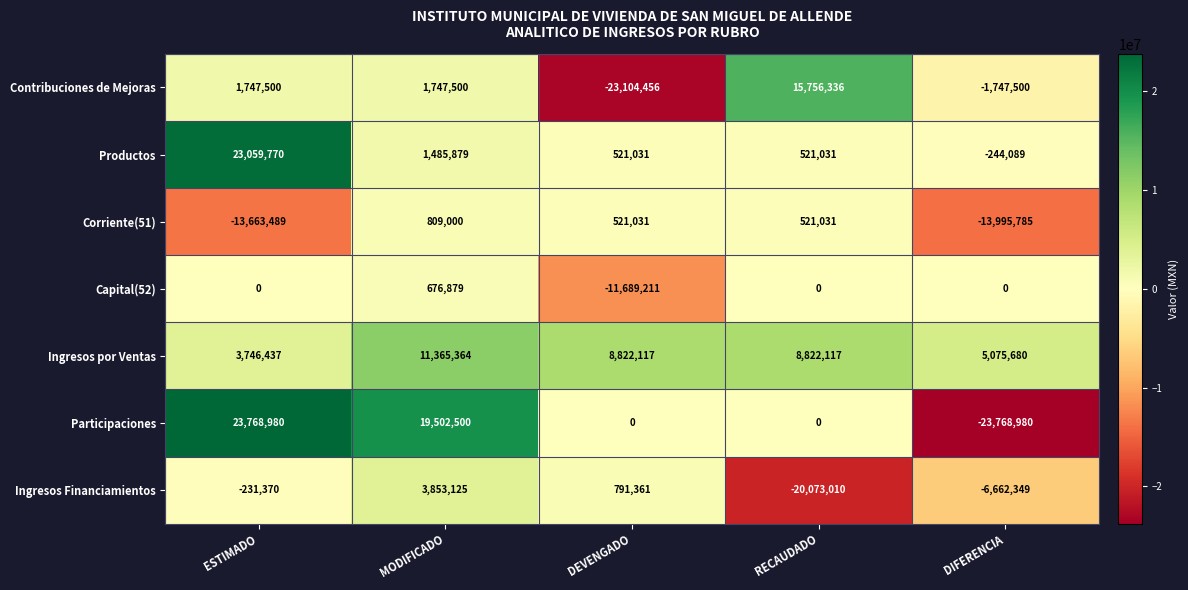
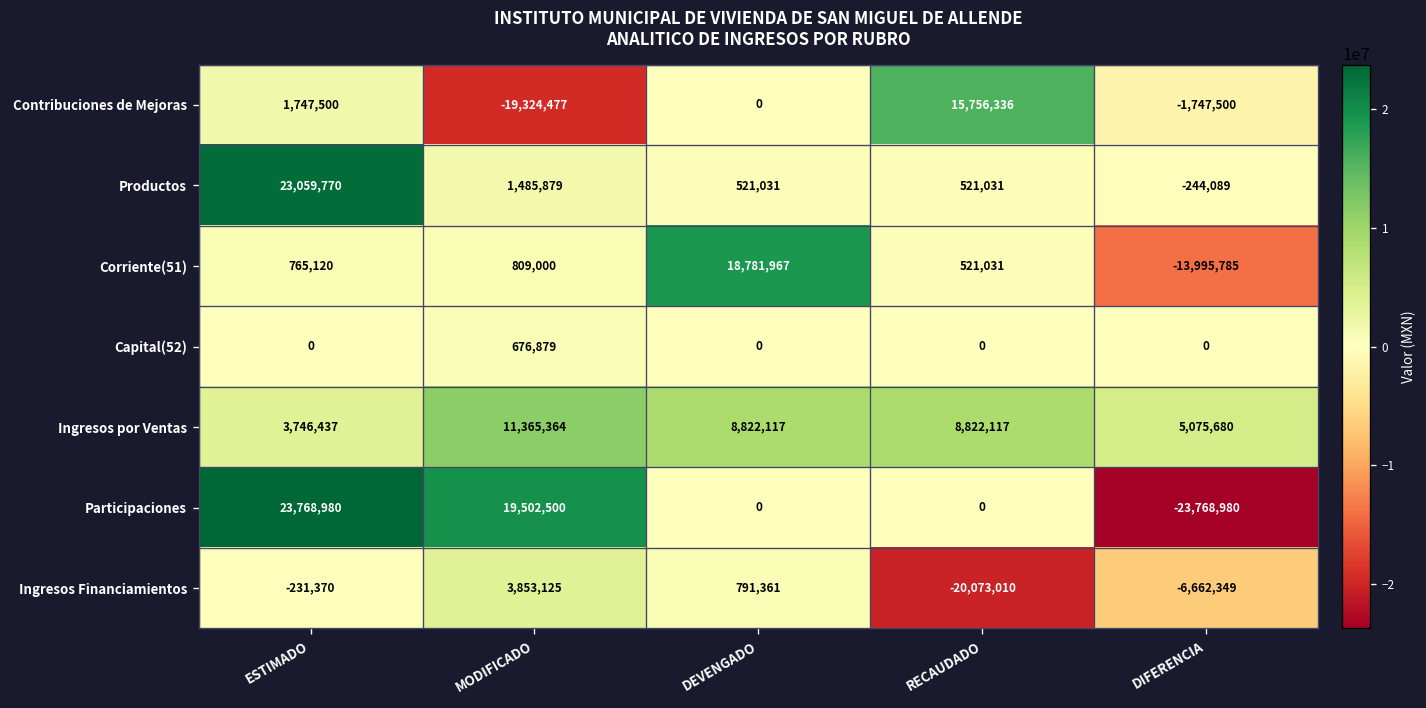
Contribuciones de Mejoras, MODIFICADO: 1,747,500 -> -19,324,477
Contribuciones de Mejoras, DEVENGADO: -23,104,456 -> 0
Corriente(51), ESTIMADO: -13,663,489 -> 765,120
Corriente(51), DEVENGADO: 521,031 -> 18,781,967
Capital(52), DEVENGADO: -11,689,211 -> 0
